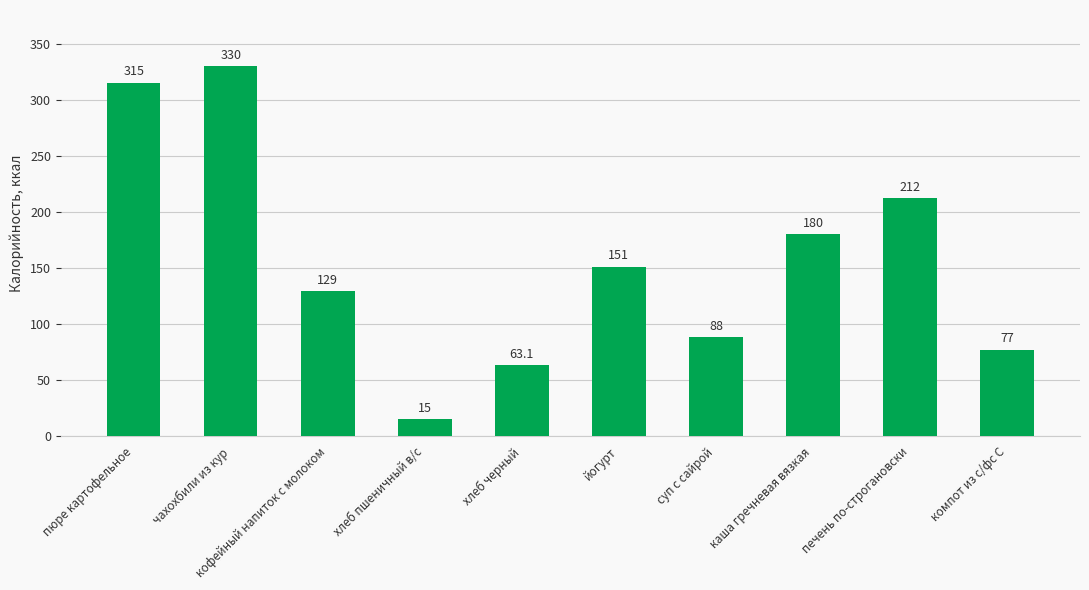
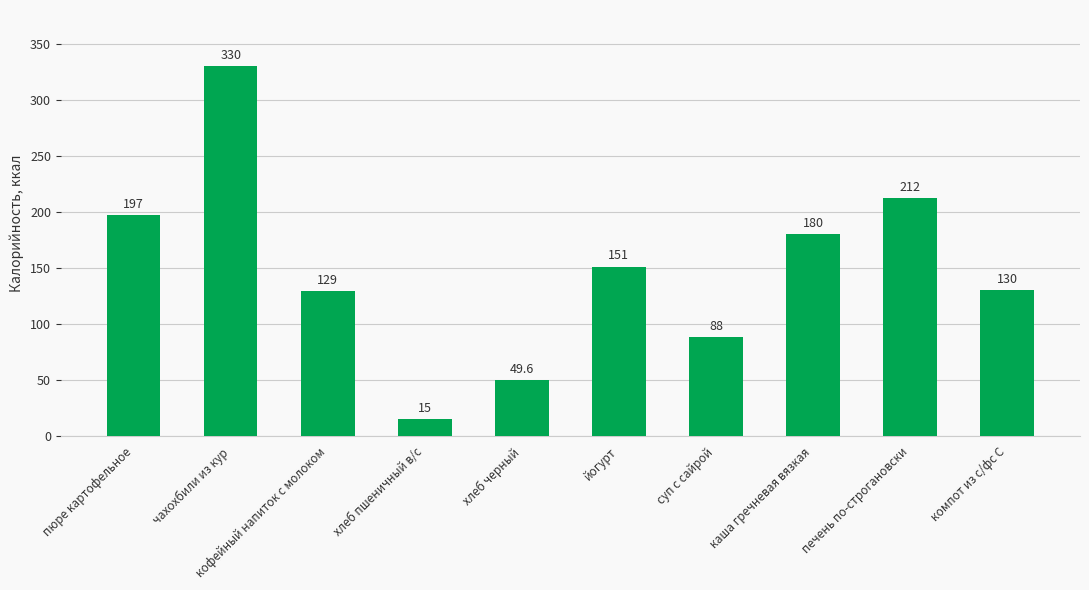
пюре картофельное: 315 -> 197
хлеб черный: 63.1 -> 49.6
компот из с/фс С: 77 -> 130
